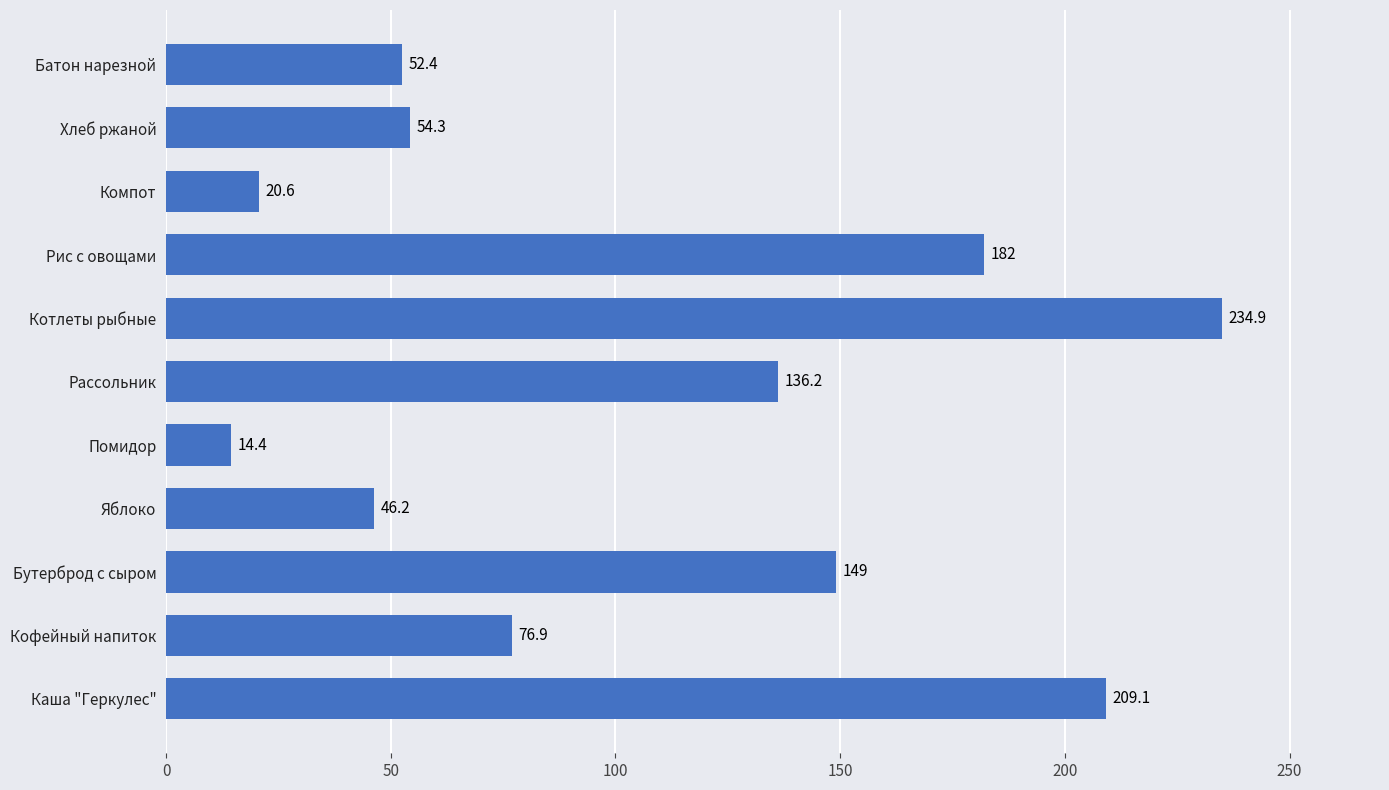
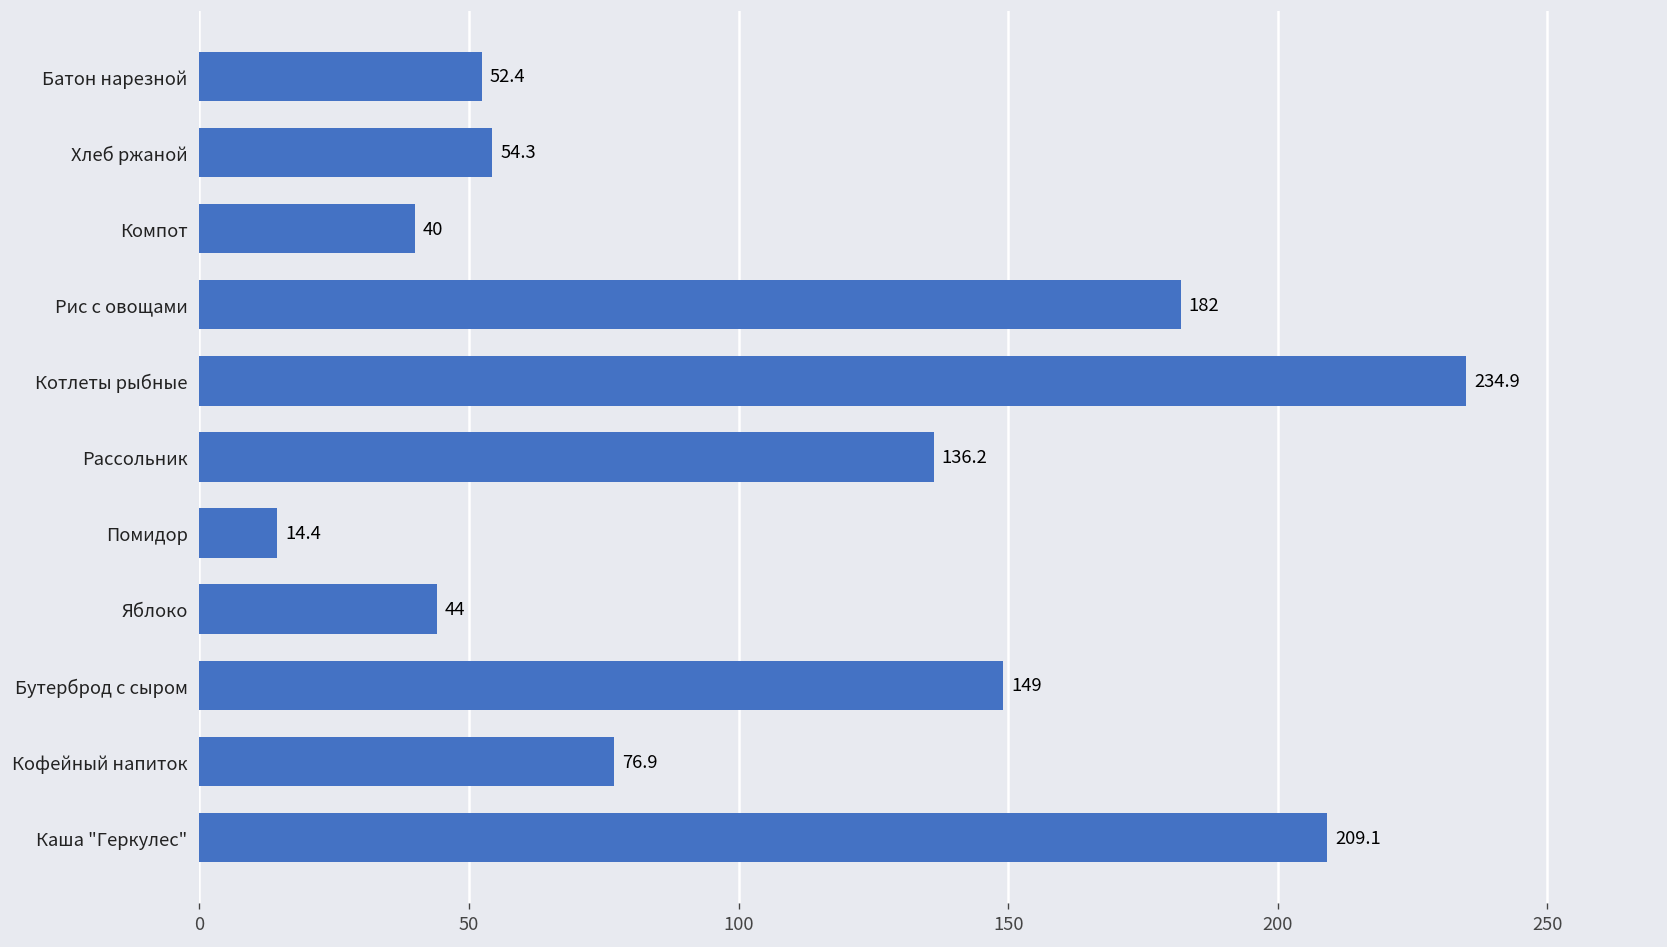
Компот: 20.6 -> 40
Яблоко: 46.2 -> 44
